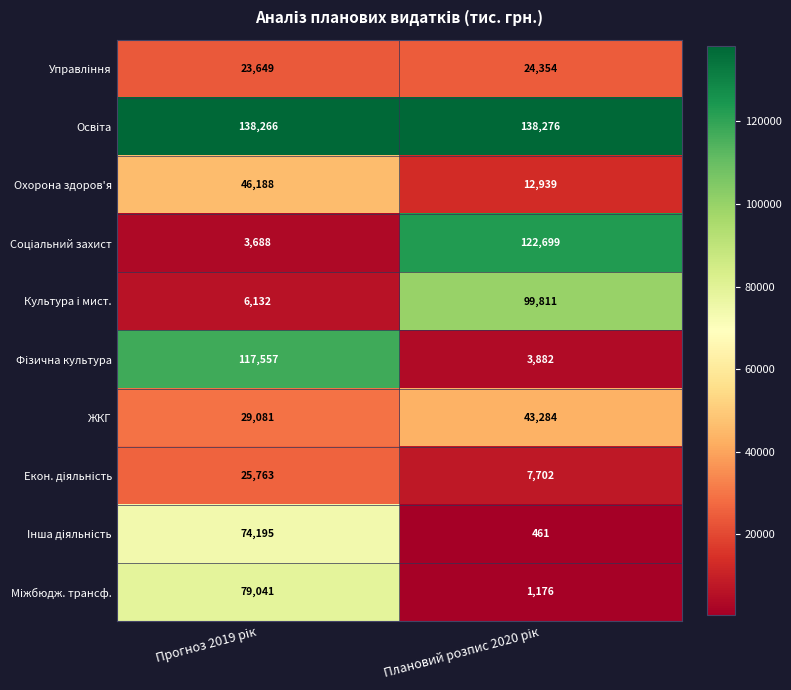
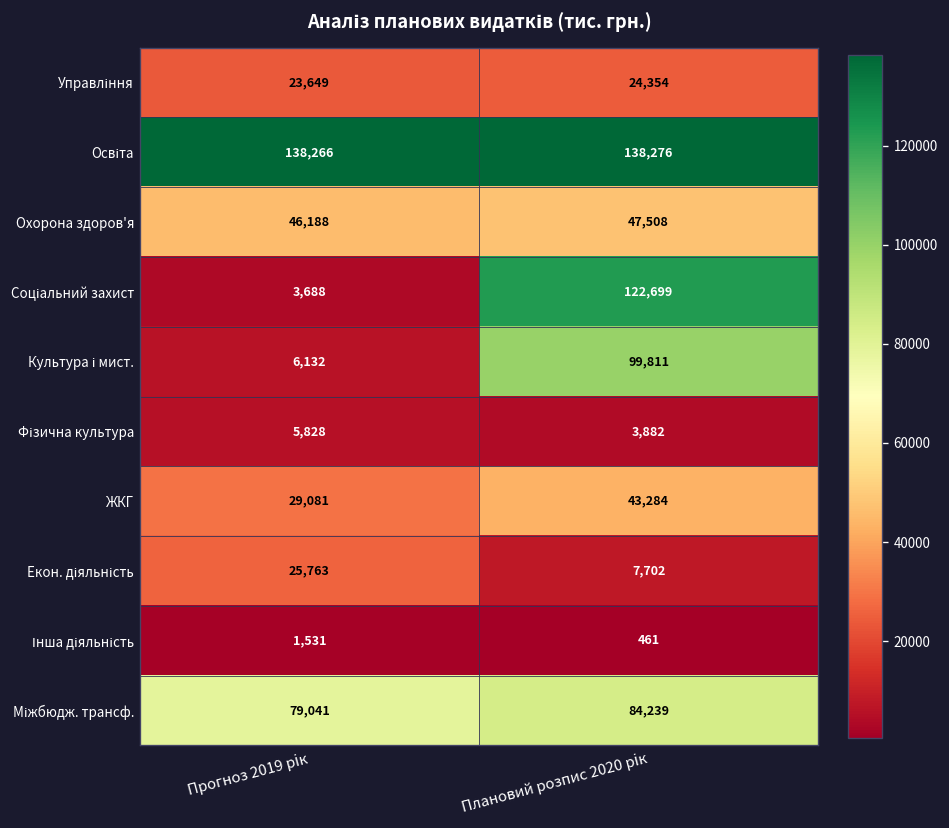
Охорона здоров'я, Плановий розпис 2020 рік: 12,939 -> 47,508
Фізична культура, Прогноз 2019 рік: 117,557 -> 5,828
Інша діяльність, Прогноз 2019 рік: 74,195 -> 1,531
Міжбюдж. трансф., Плановий розпис 2020 рік: 1,176 -> 84,239
